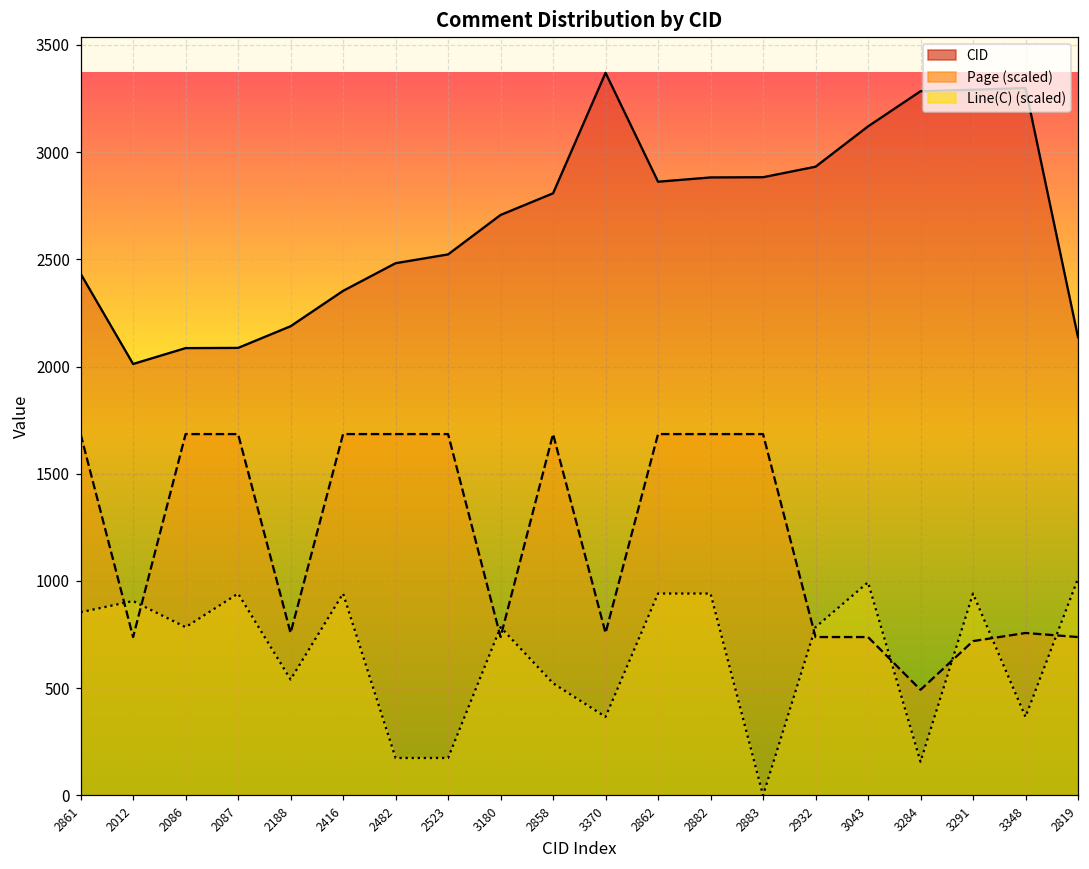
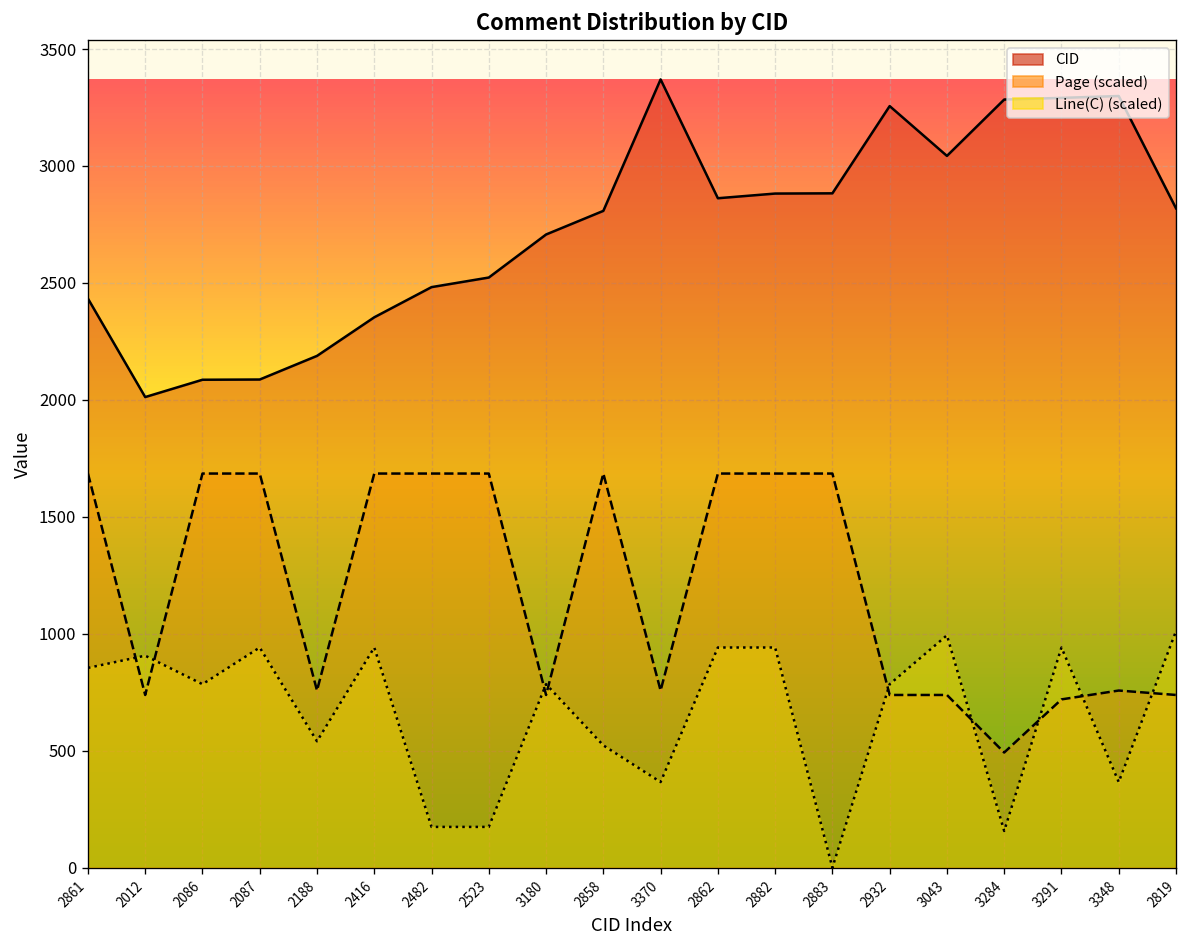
CID, 2932: 2930 -> 3260
CID, 3043: 3120 -> 3040
CID, 2819: 2140 -> 2820
